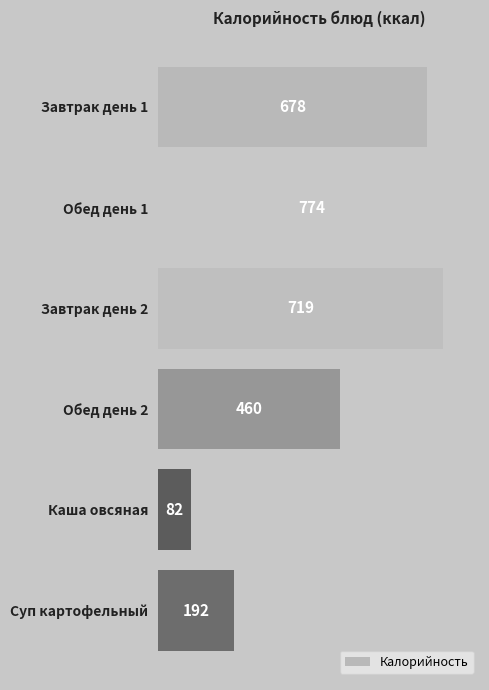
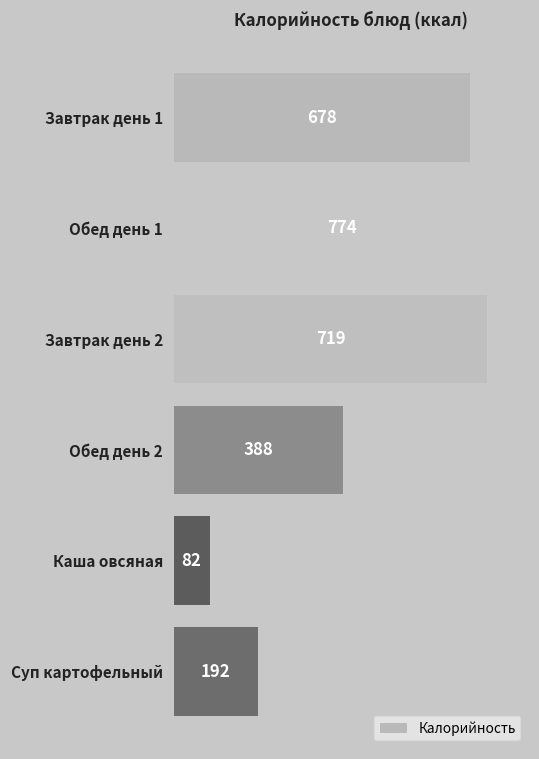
Обед день 2: 460 -> 388
